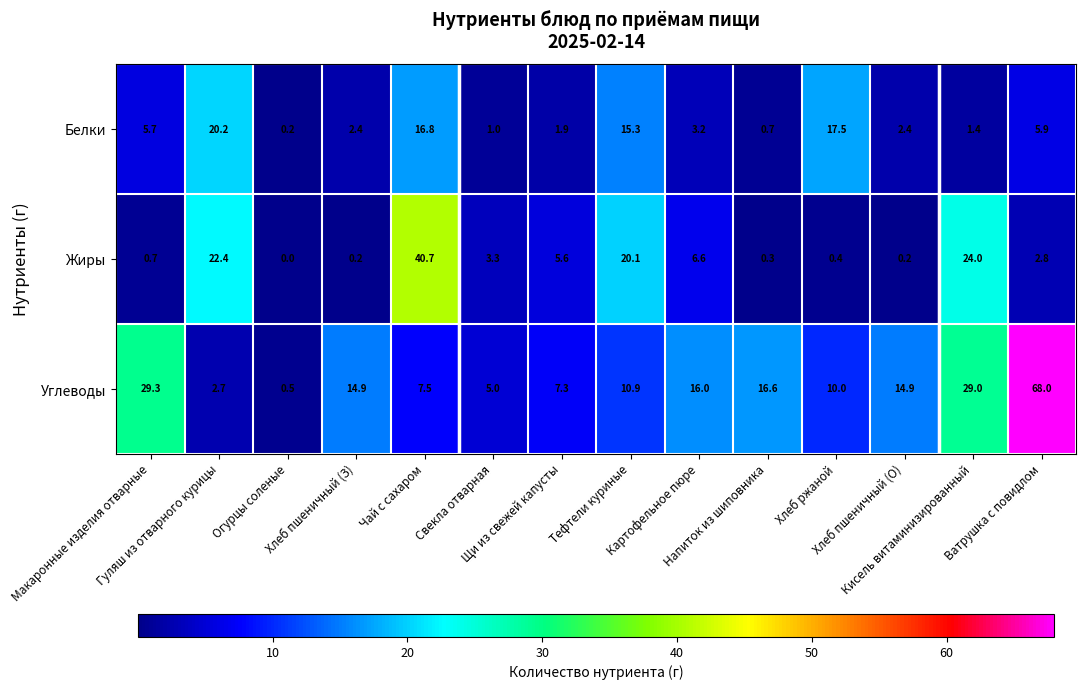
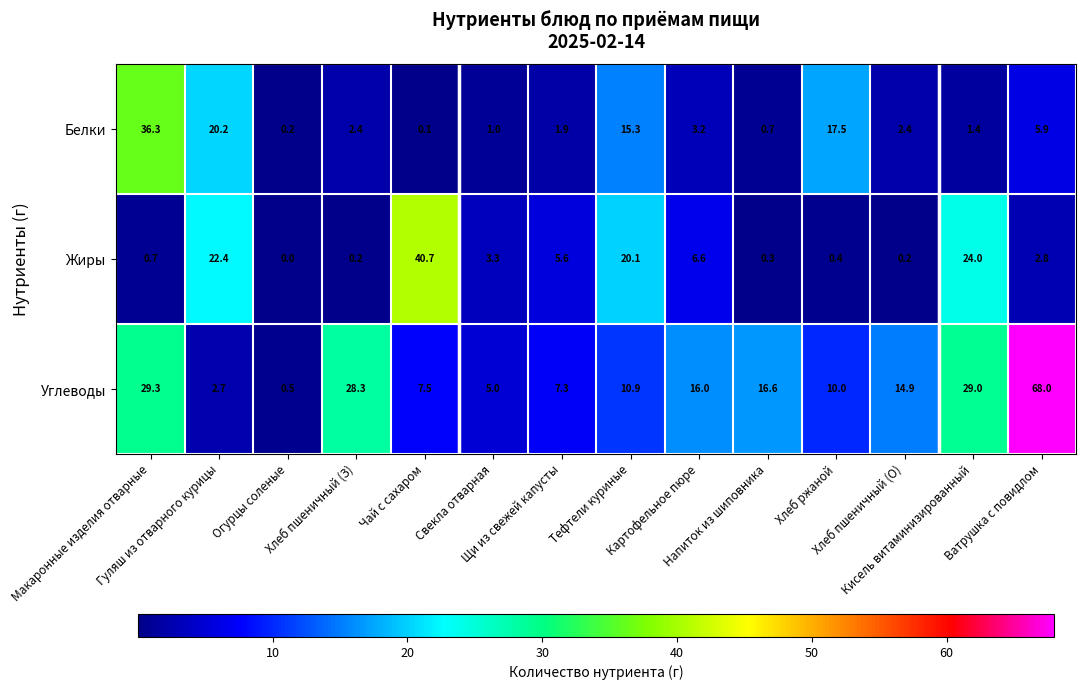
Белки, Макаронные изделия отварные: 5.7 -> 36.3
Белки, Чай с сахаром: 16.8 -> 0.1
Углеводы, Хлеб пшеничный (З): 14.9 -> 28.3
